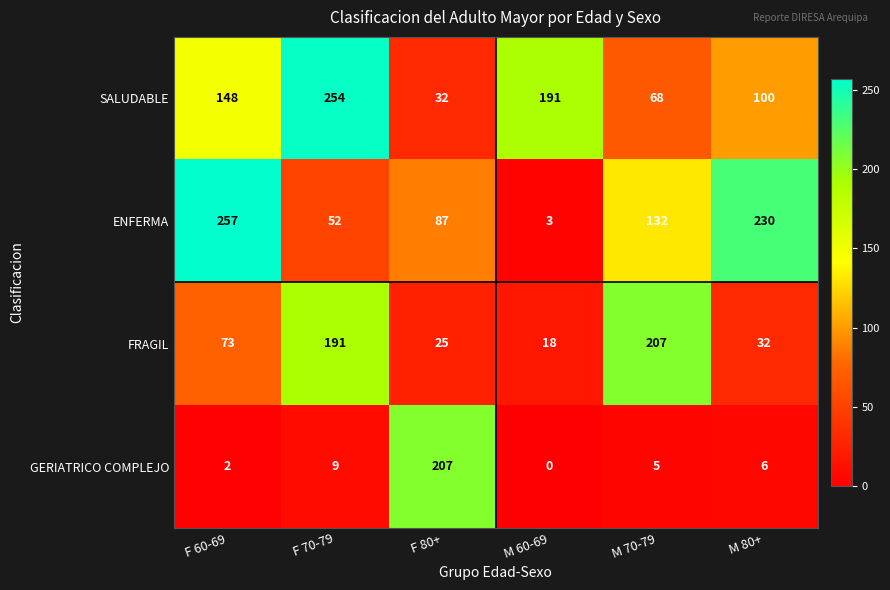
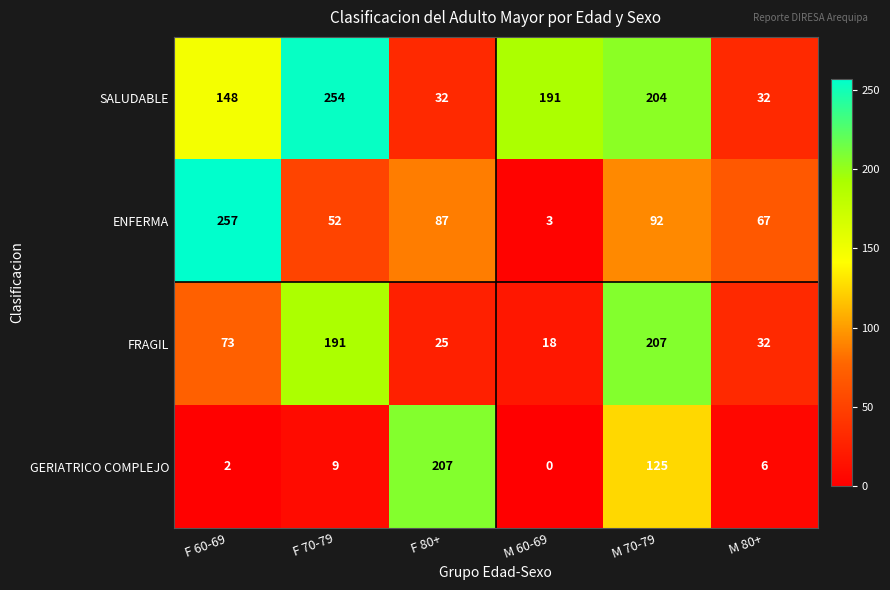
SALUDABLE, M 70-79: 68 -> 204
SALUDABLE, M 80+: 100 -> 32
ENFERMA, M 70-79: 132 -> 92
ENFERMA, M 80+: 230 -> 67
GERIATRICO COMPLEJO, M 70-79: 5 -> 125
